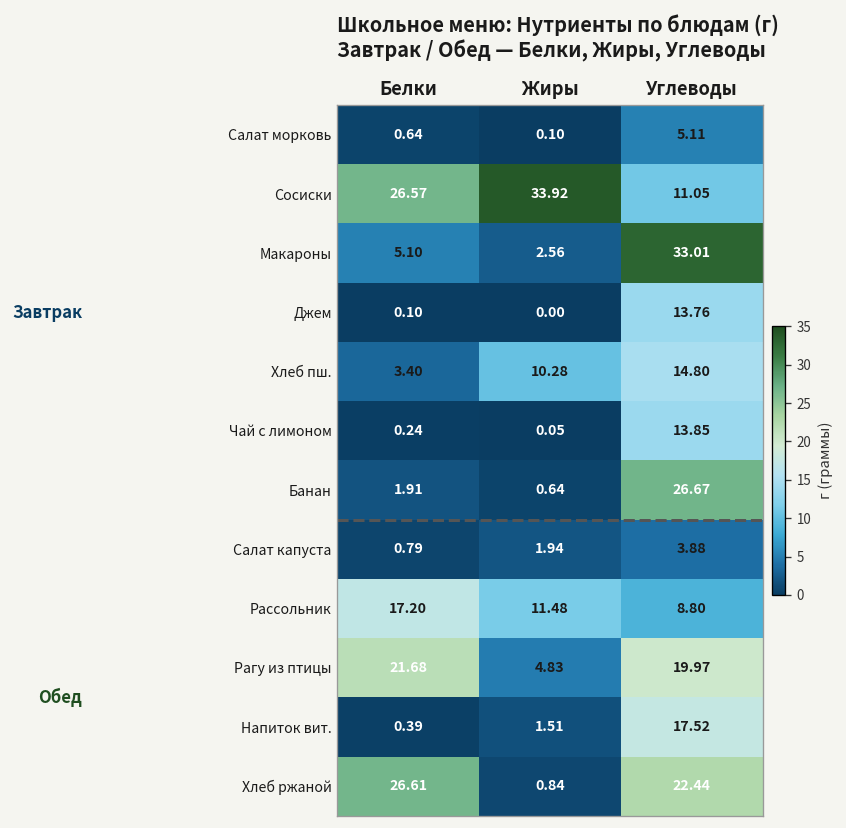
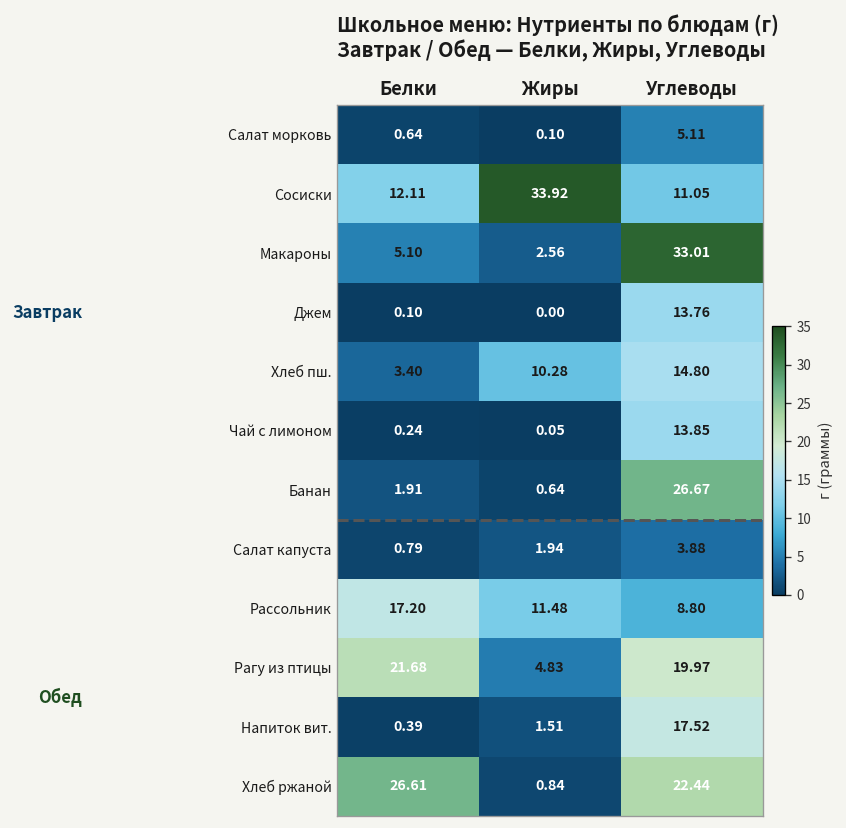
Сосиски, Белки: 26.57 -> 12.11
